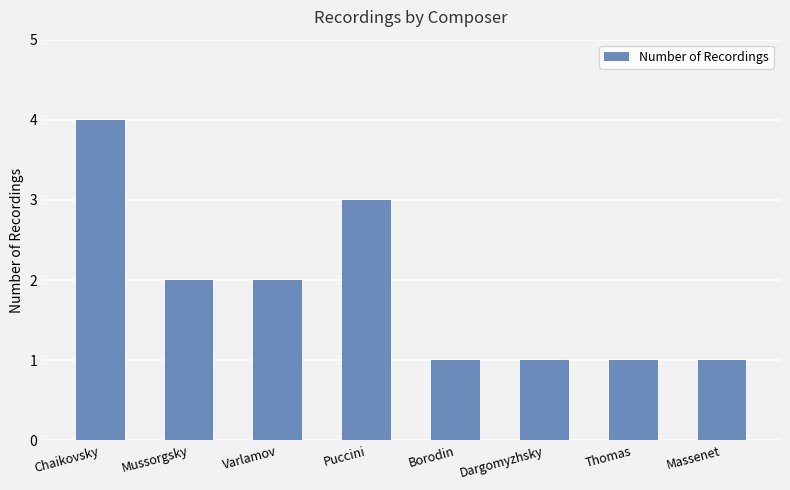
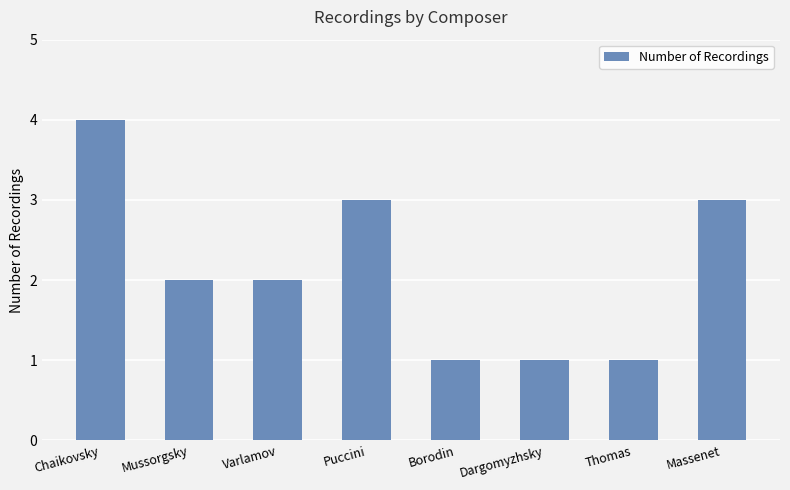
Massenet: 1 -> 3
